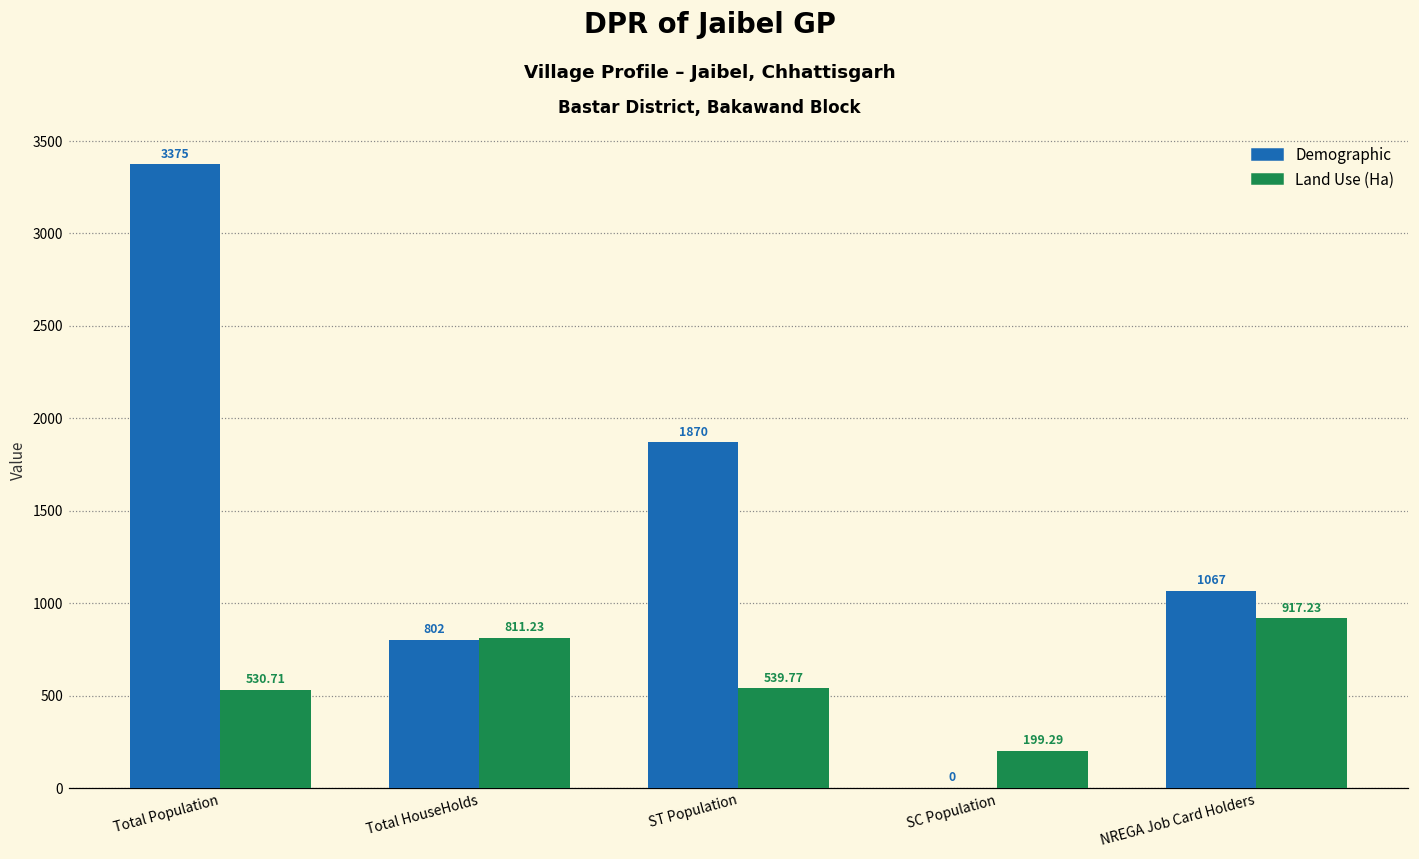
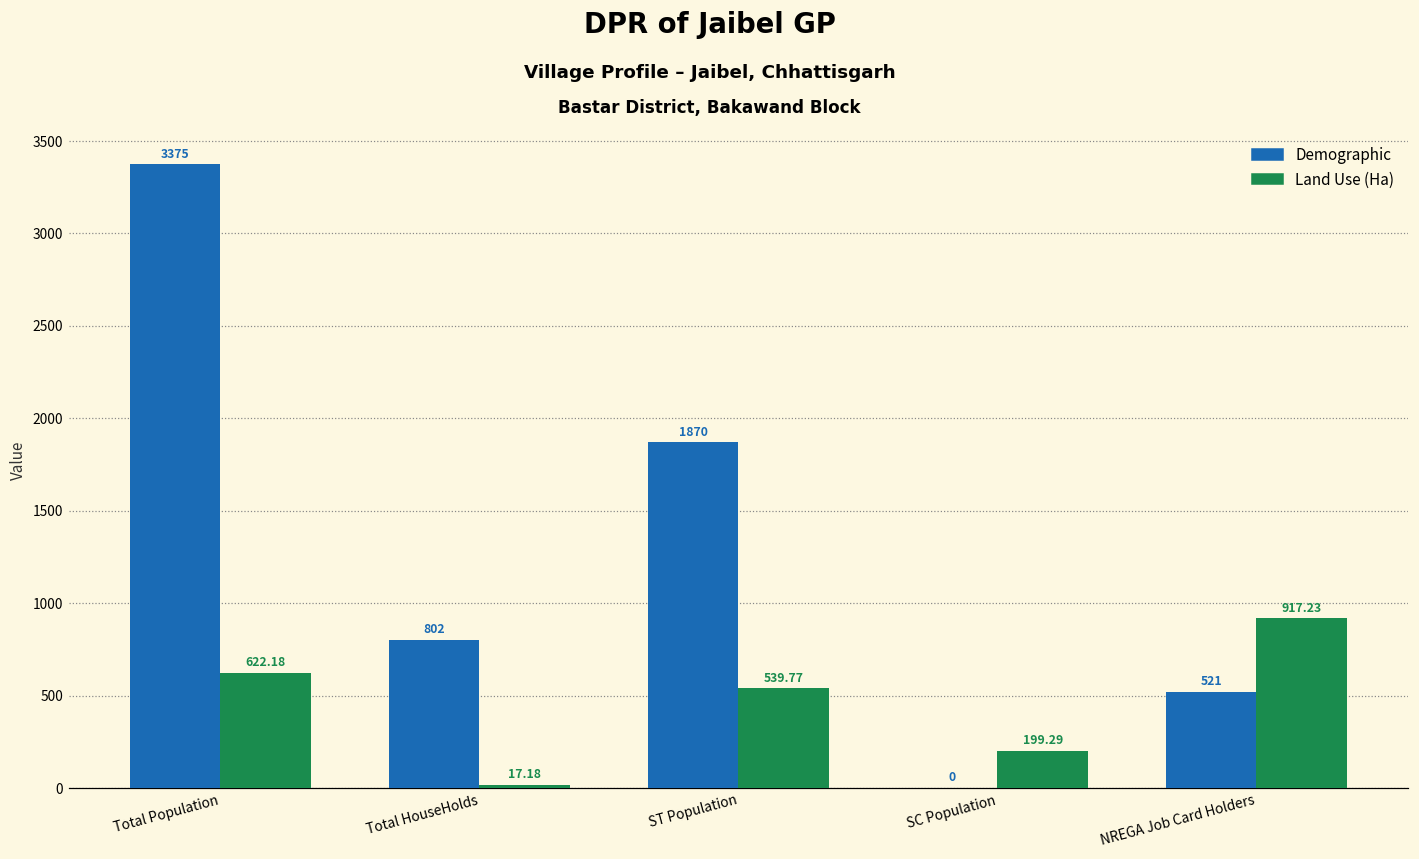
Land Use (Ha), Total Population: 530.71 -> 622.18
Land Use (Ha), Total HouseHolds: 811.23 -> 17.18
Demographic, NREGA Job Card Holders: 1067 -> 521
